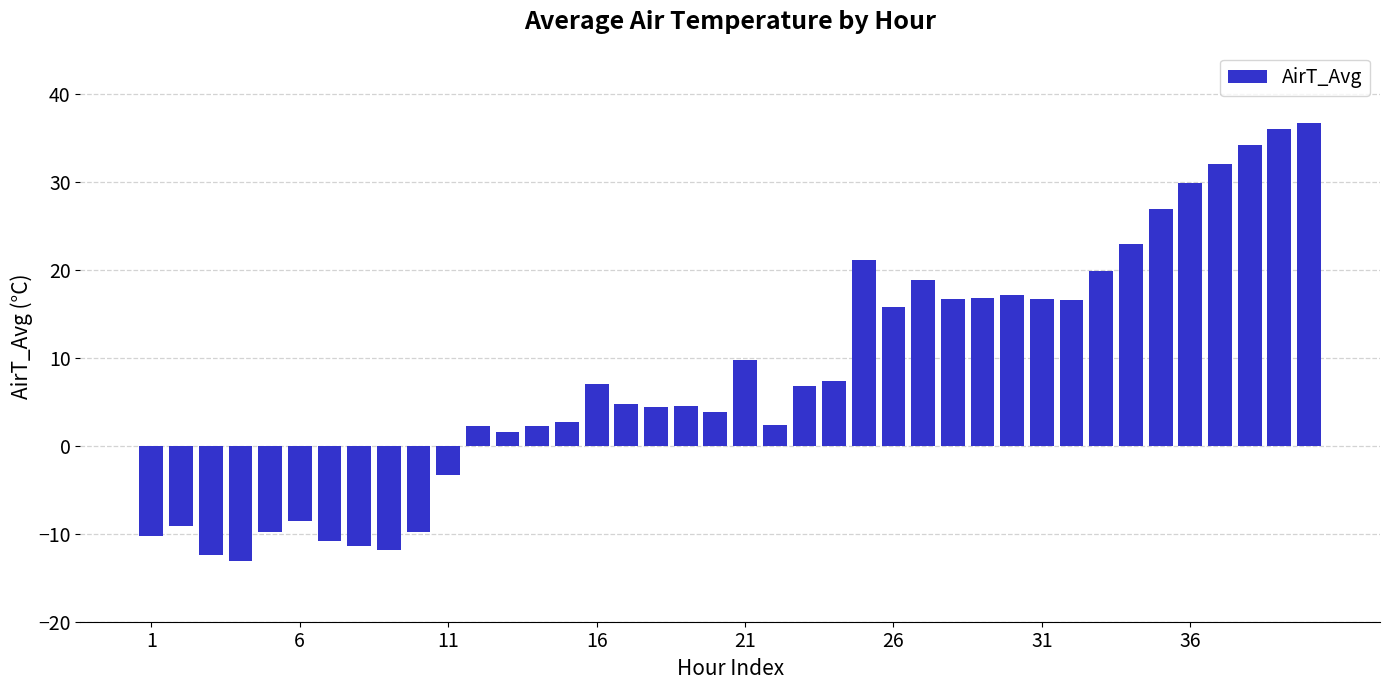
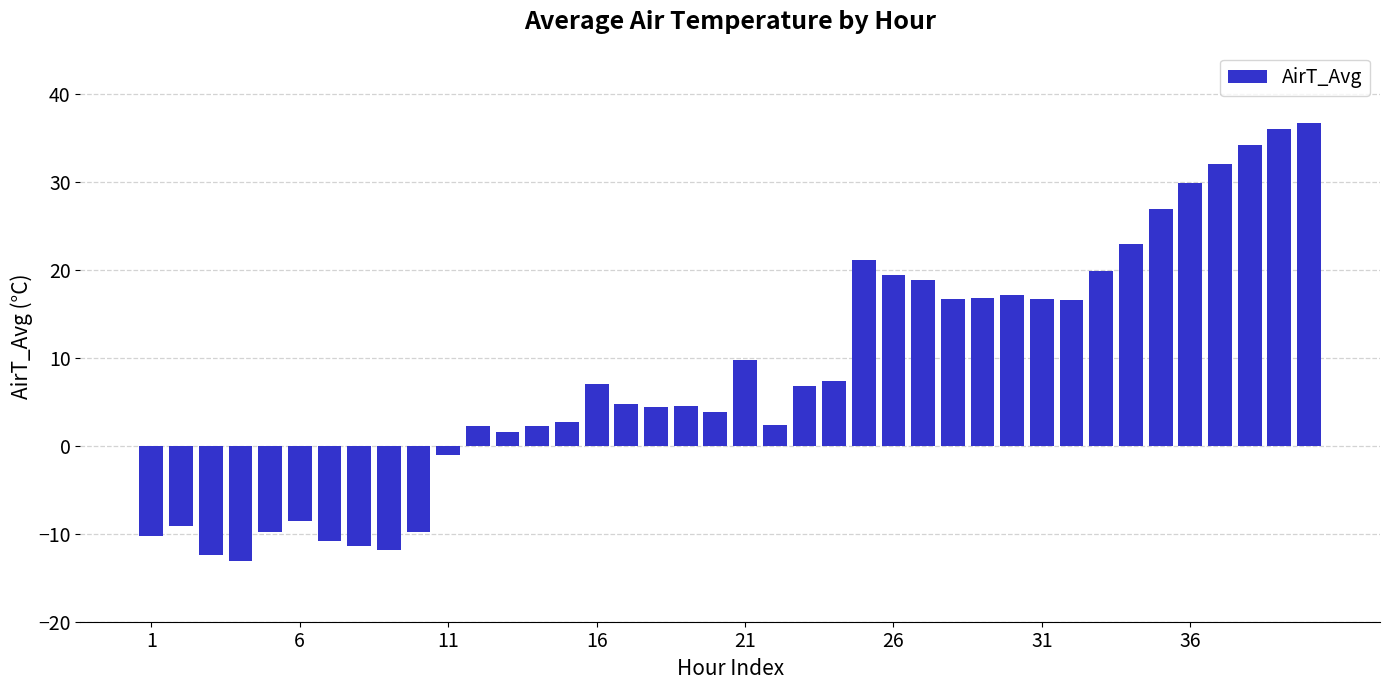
11: -3 -> -1
26: 16 -> 19
